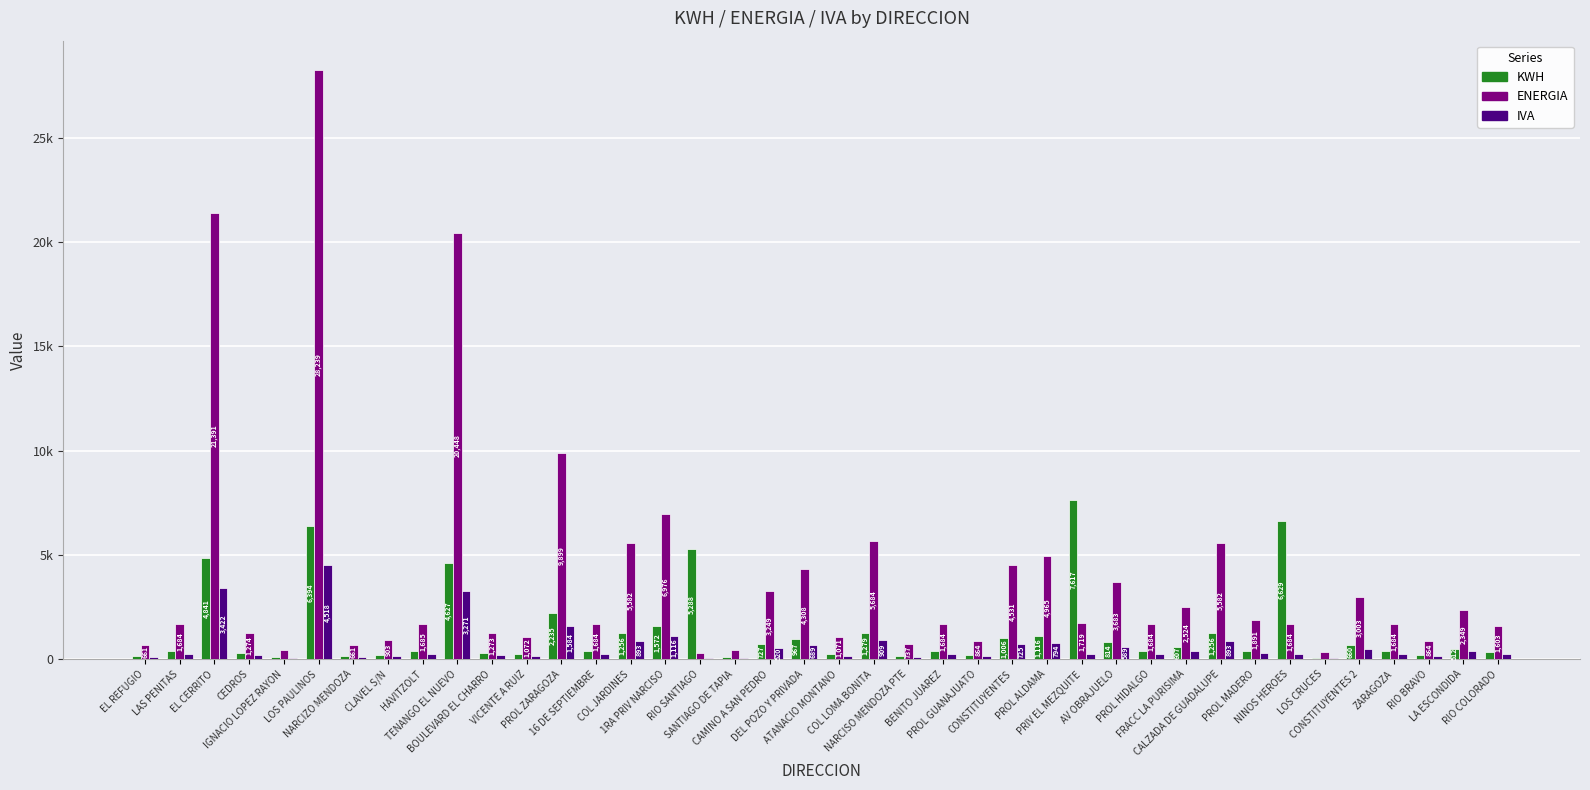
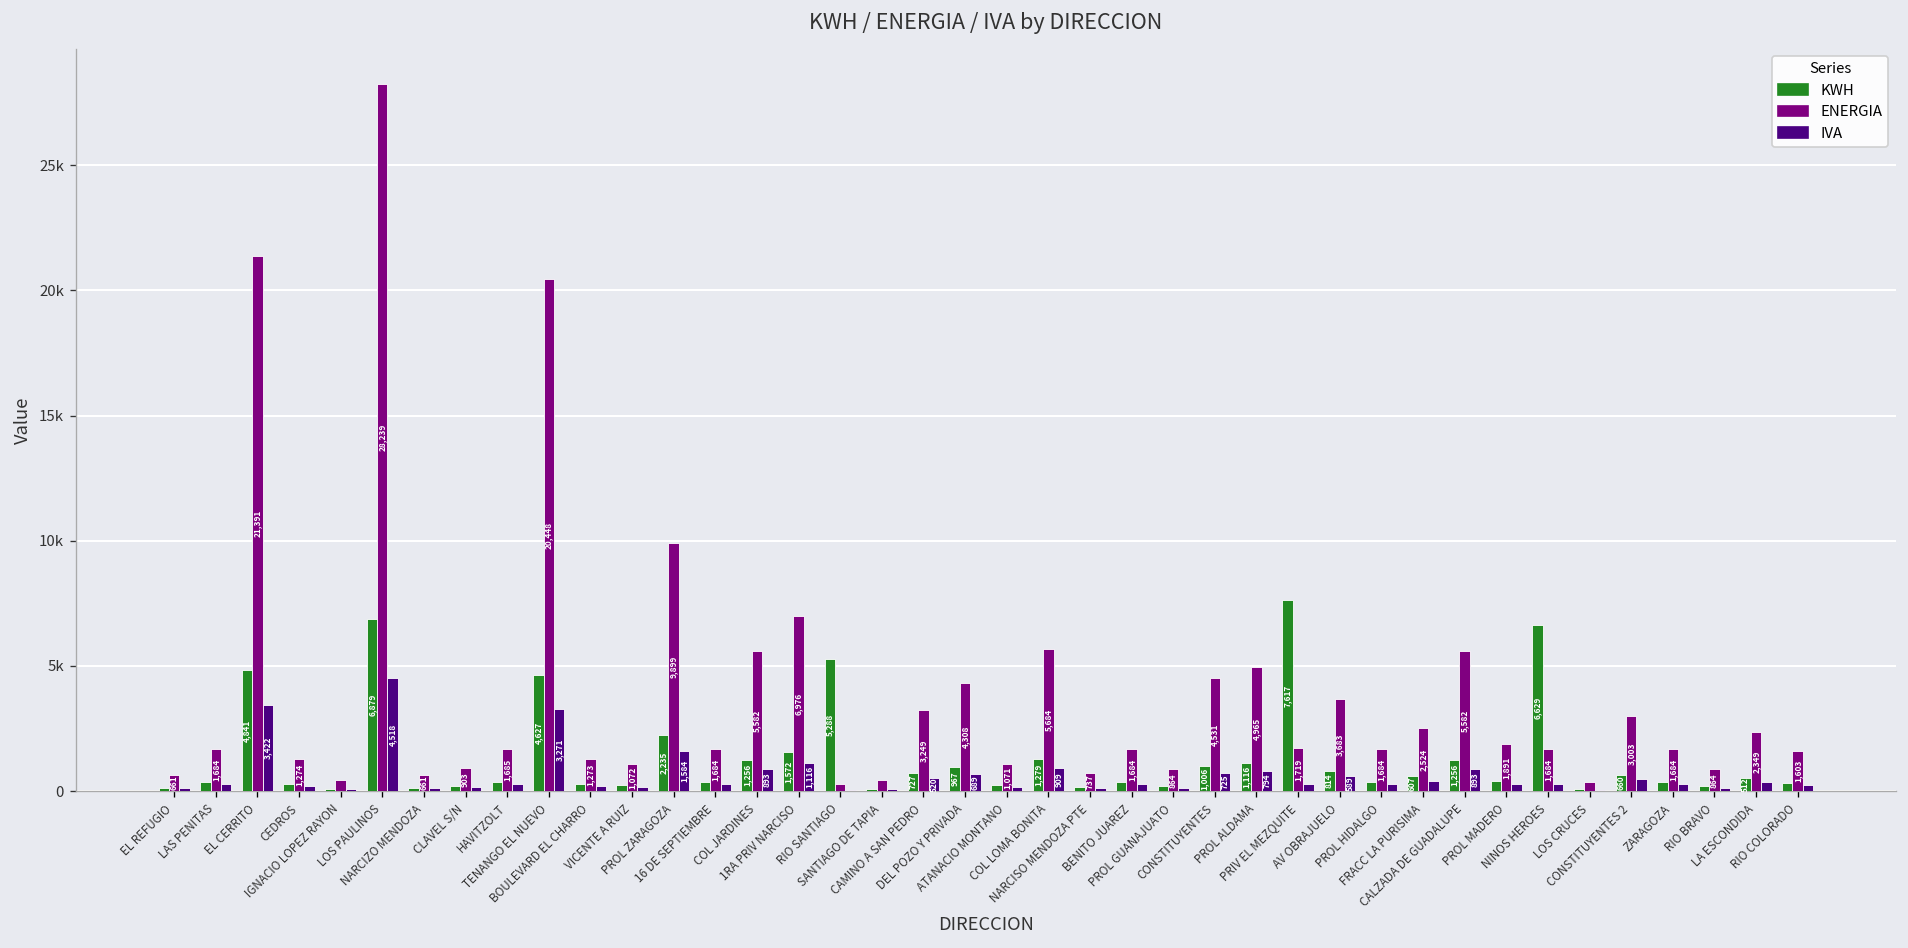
KWH, LOS PAULINOS: 6,394 -> 6,879
